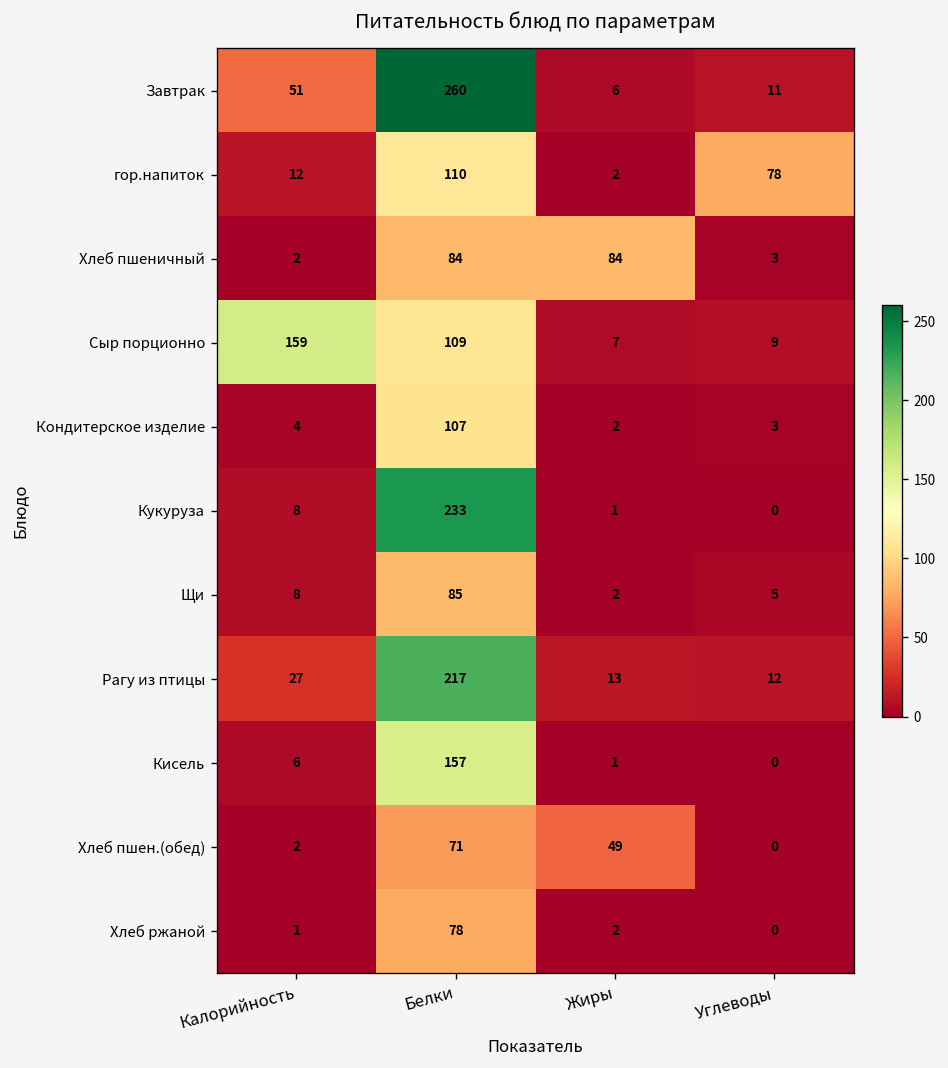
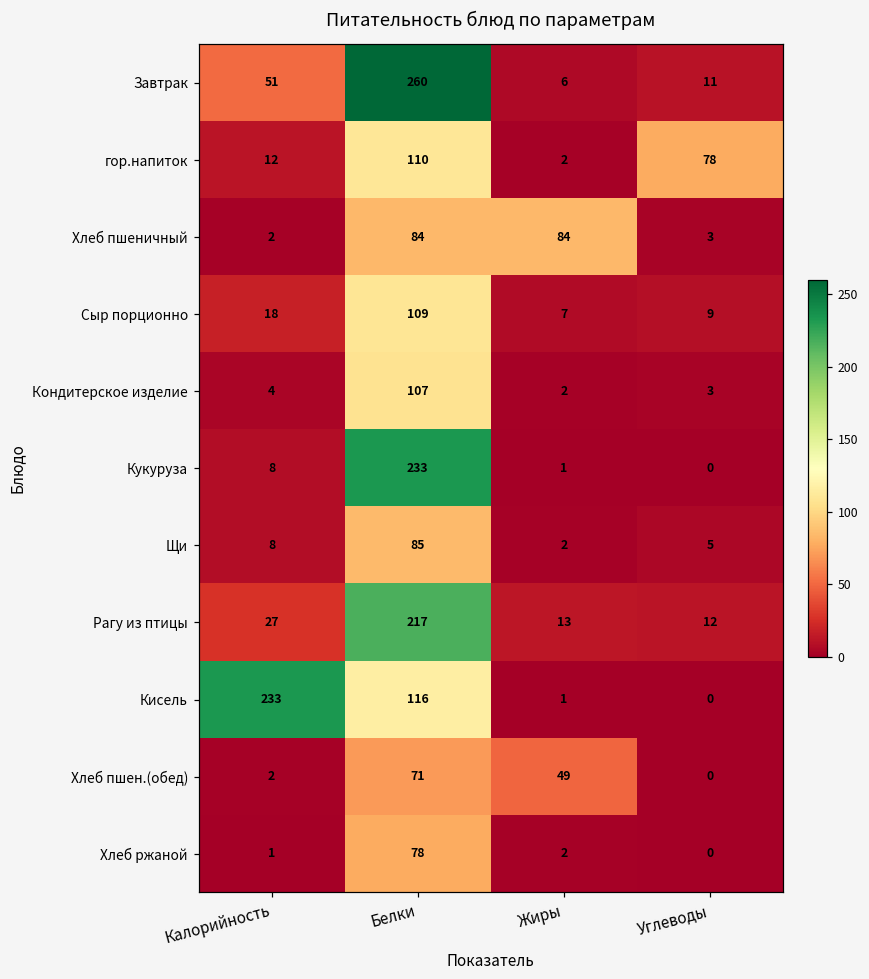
Сыр порционно, Калорийность: 159 -> 18
Кисель, Калорийность: 6 -> 233
Кисель, Белки: 157 -> 116
